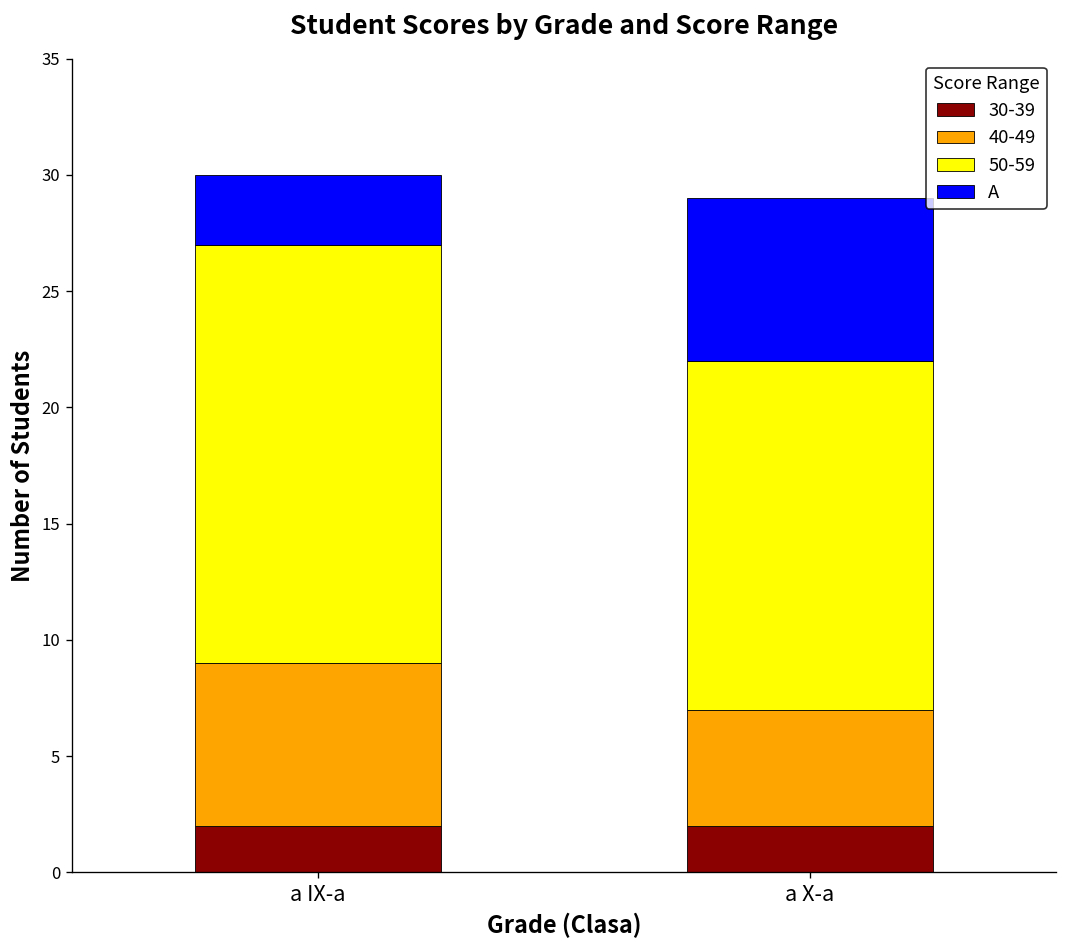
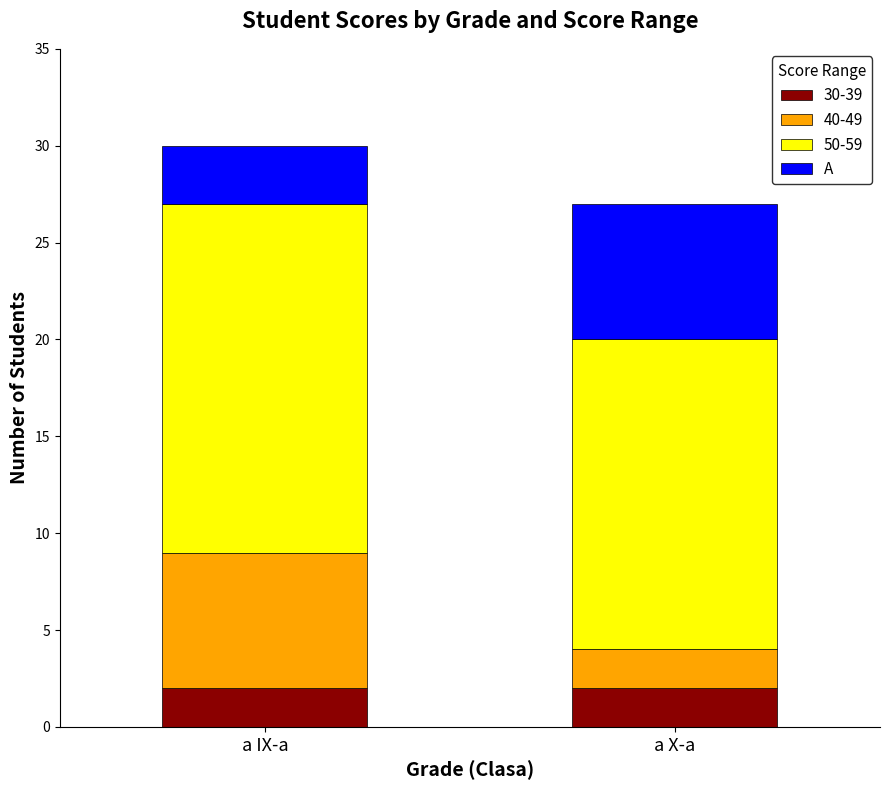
40-49, a X-a: 5 -> 2
50-59, a X-a: 15 -> 16
